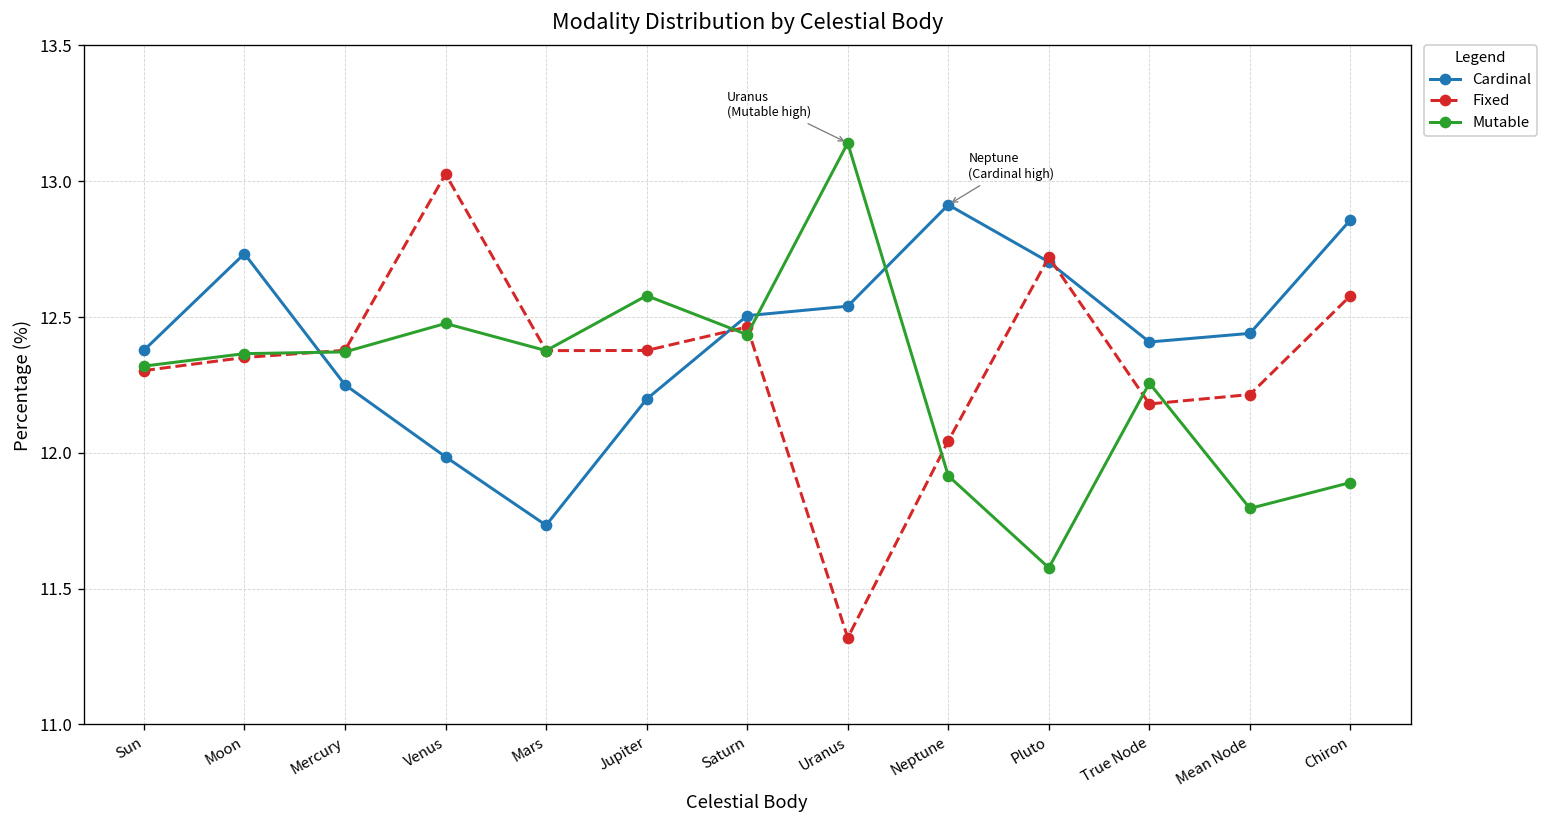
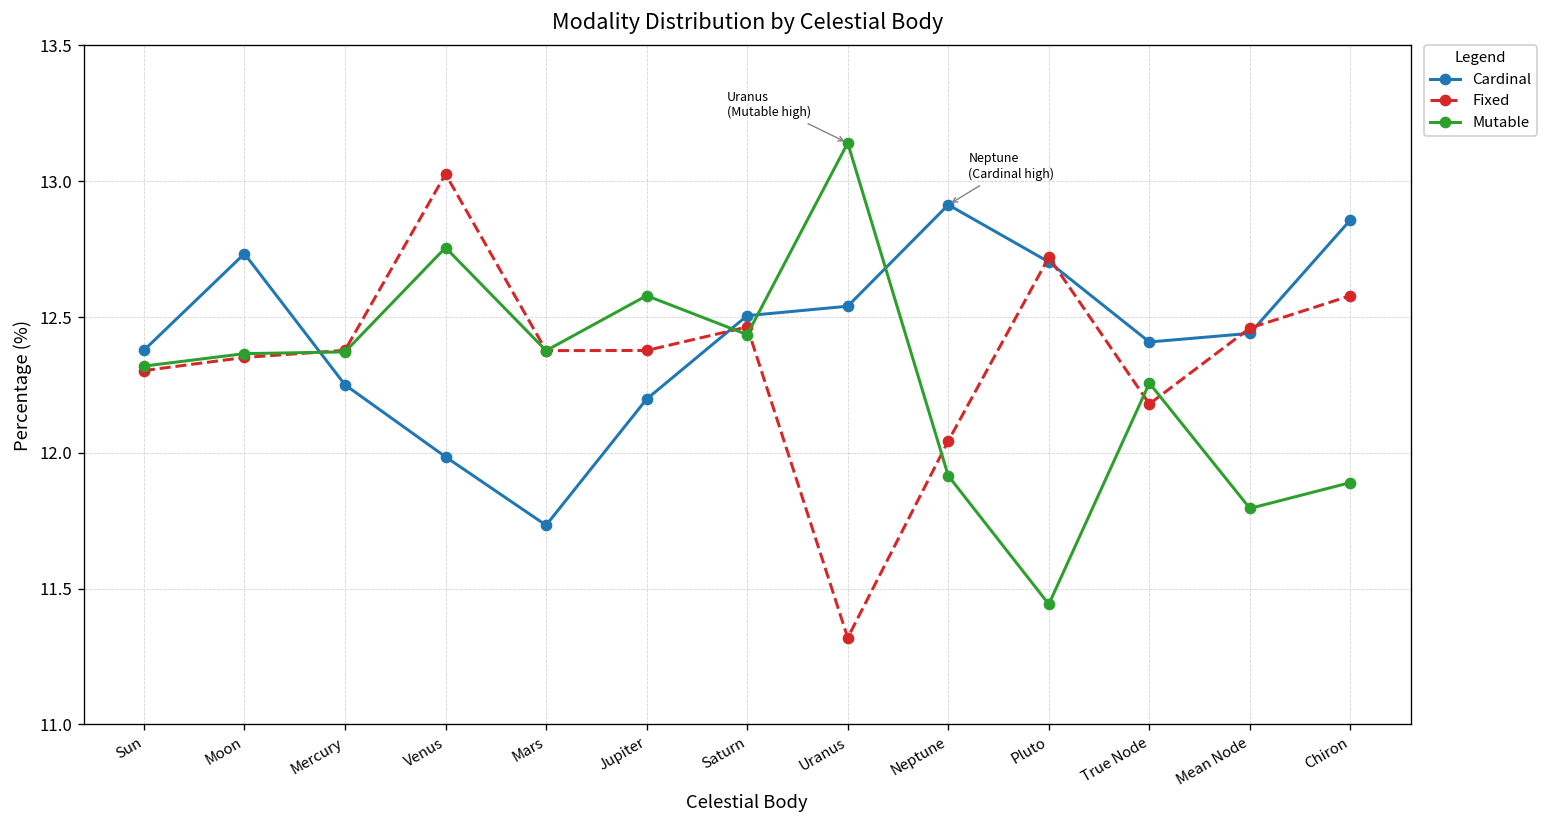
Mutable, Venus: 12.48 -> 12.76
Mutable, Pluto: 11.58 -> 11.44
Fixed, Mean Node: 12.21 -> 12.46
